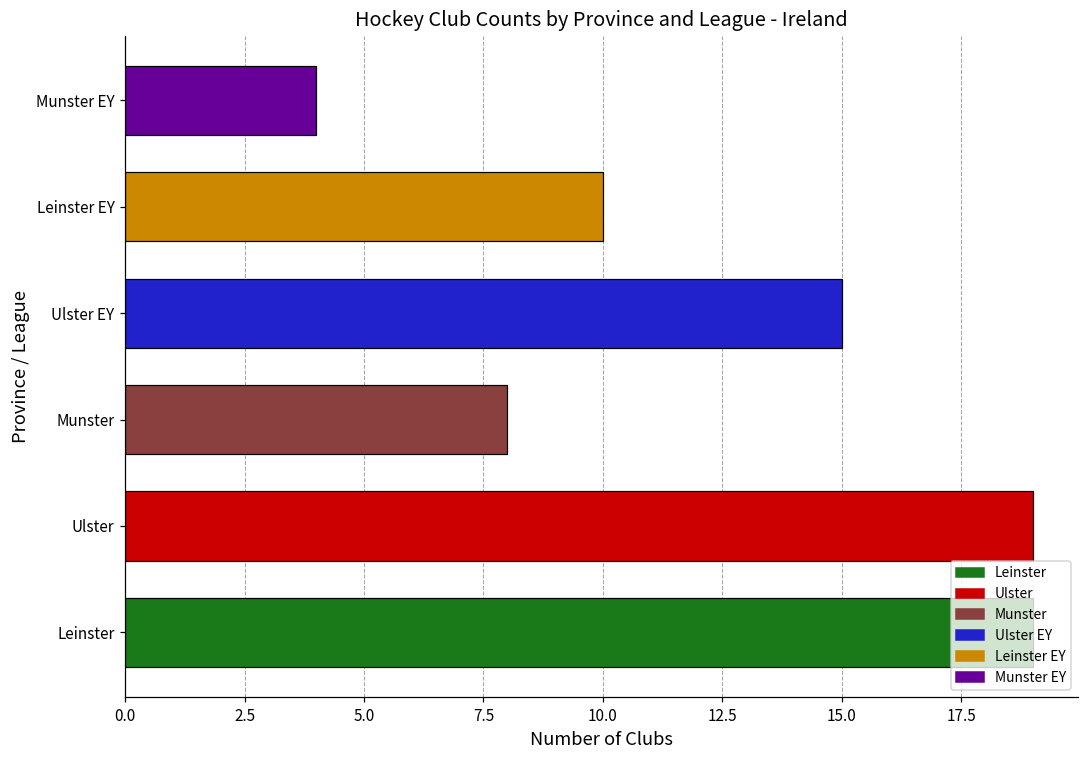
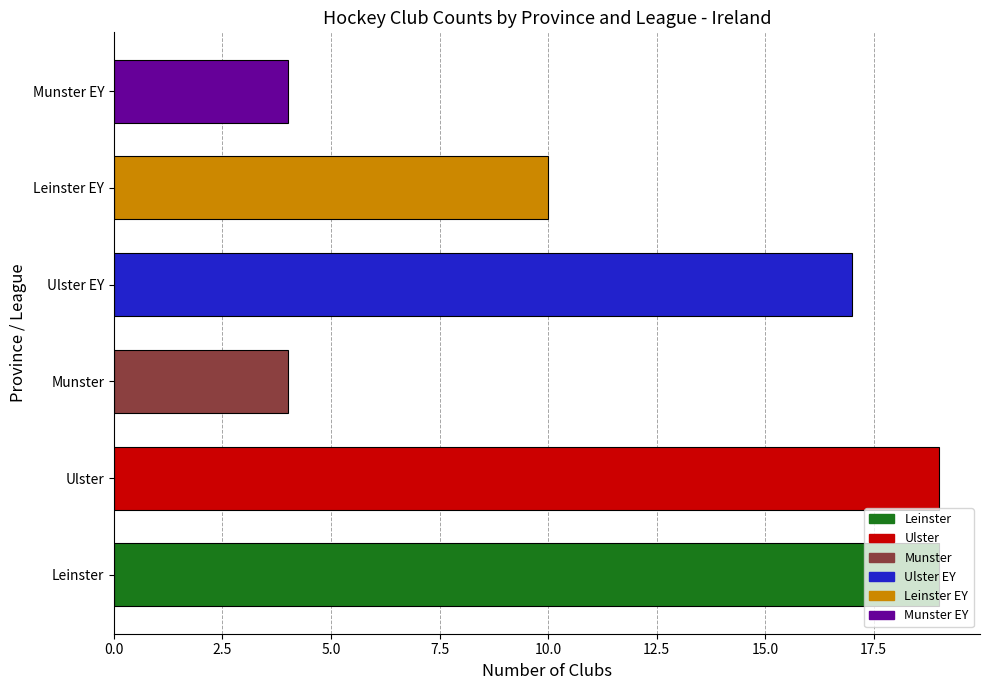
Ulster EY: 15 -> 17
Munster: 8 -> 4
